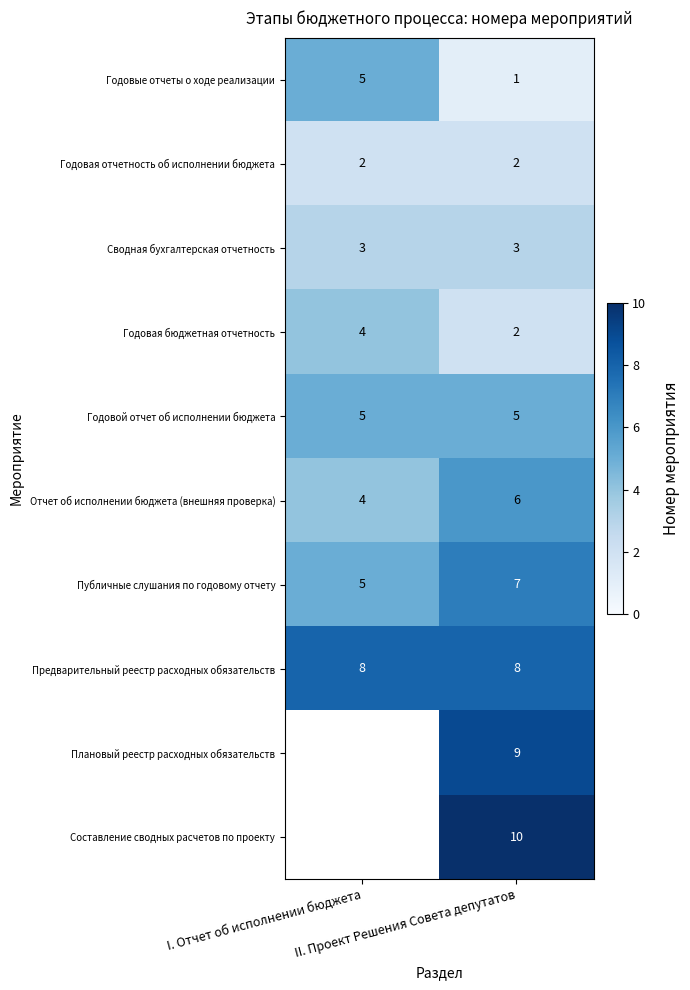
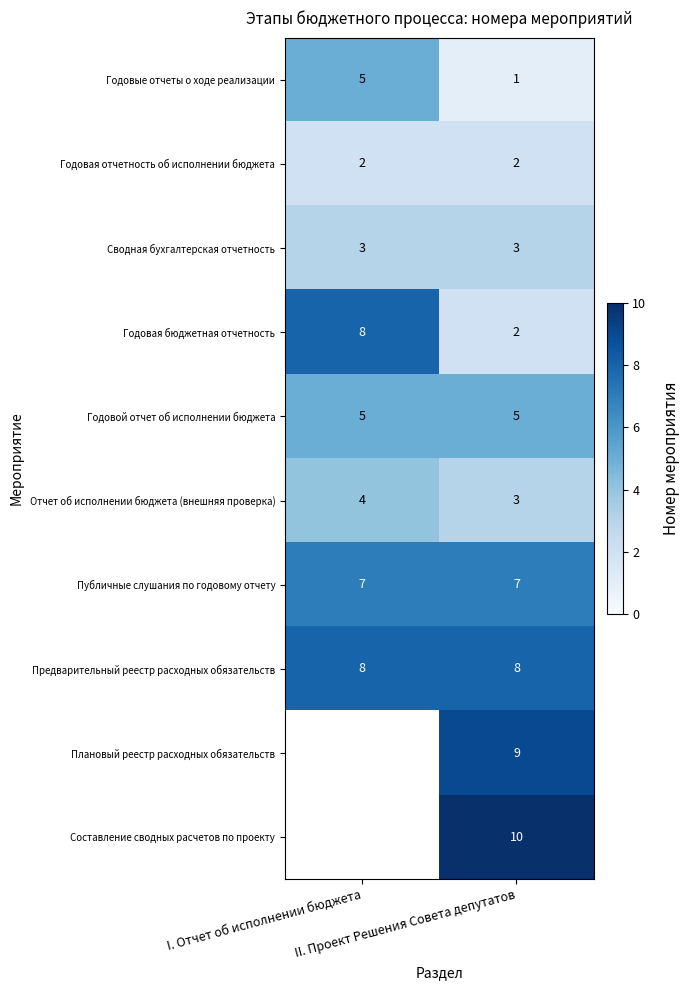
Годовая бюджетная отчетность, I. Отчет об исполнении бюджета: 4 -> 8
Отчет об исполнении бюджета (внешняя проверка), II. Проект Решения Совета депутатов: 6 -> 3
Публичные слушания по годовому отчету, I. Отчет об исполнении бюджета: 5 -> 7
